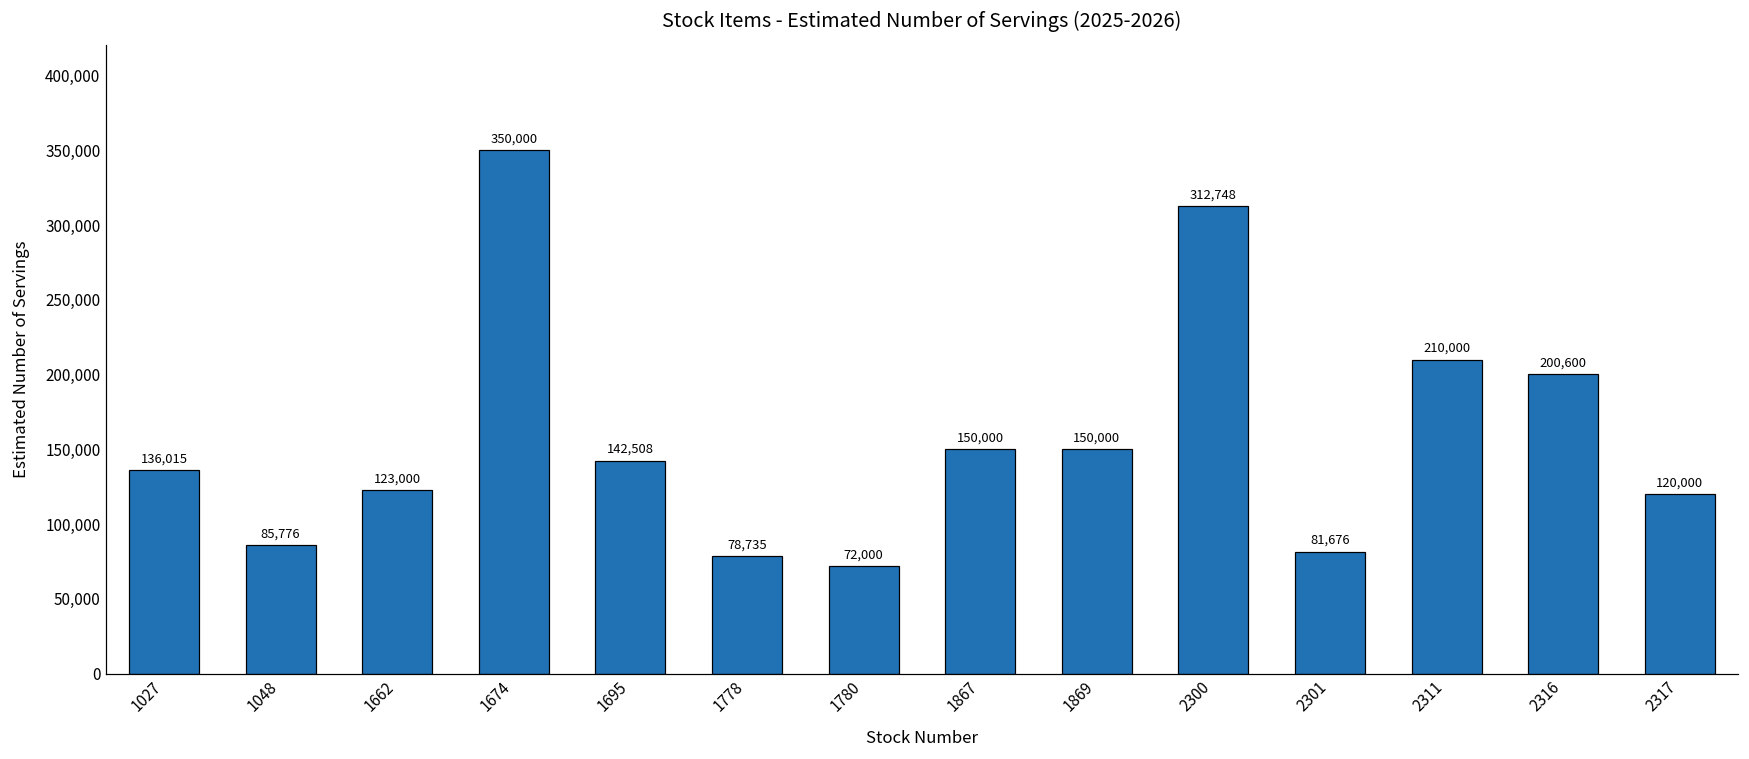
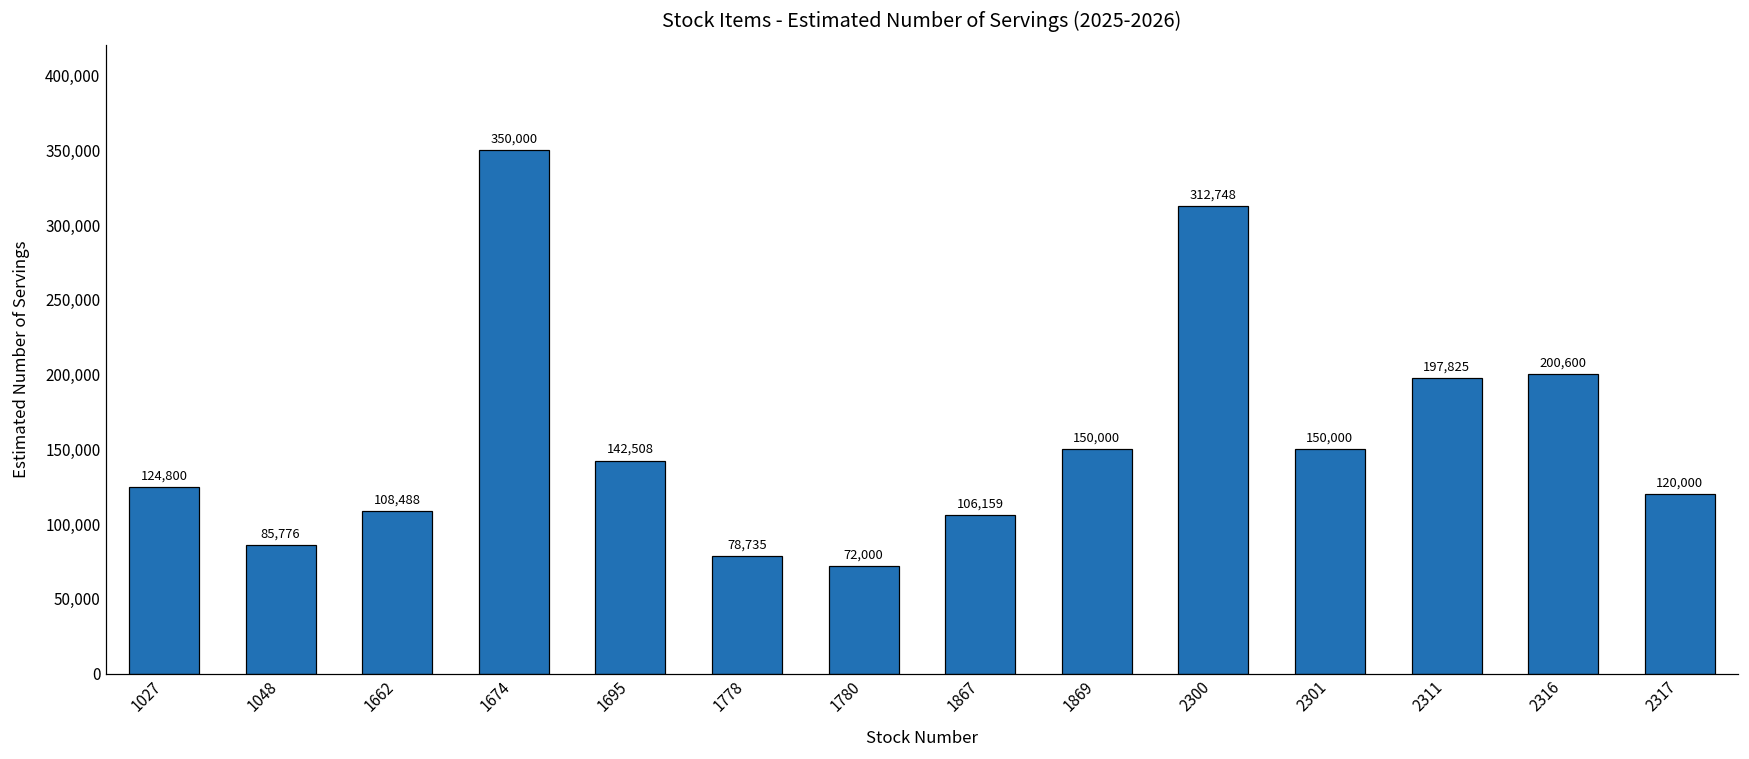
1027: 136,015 -> 124,800
1662: 123,000 -> 108,488
1867: 150,000 -> 106,159
2301: 81,676 -> 150,000
2311: 210,000 -> 197,825
